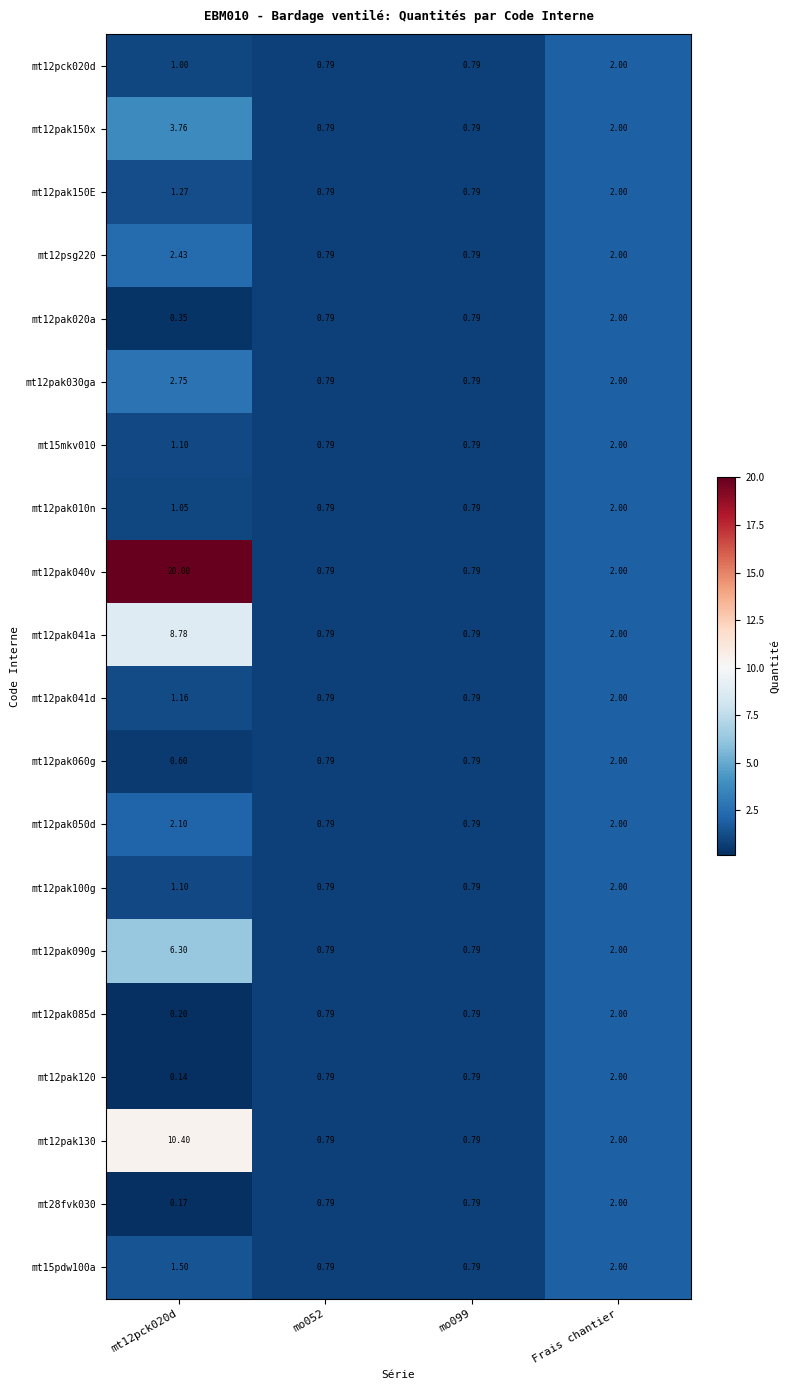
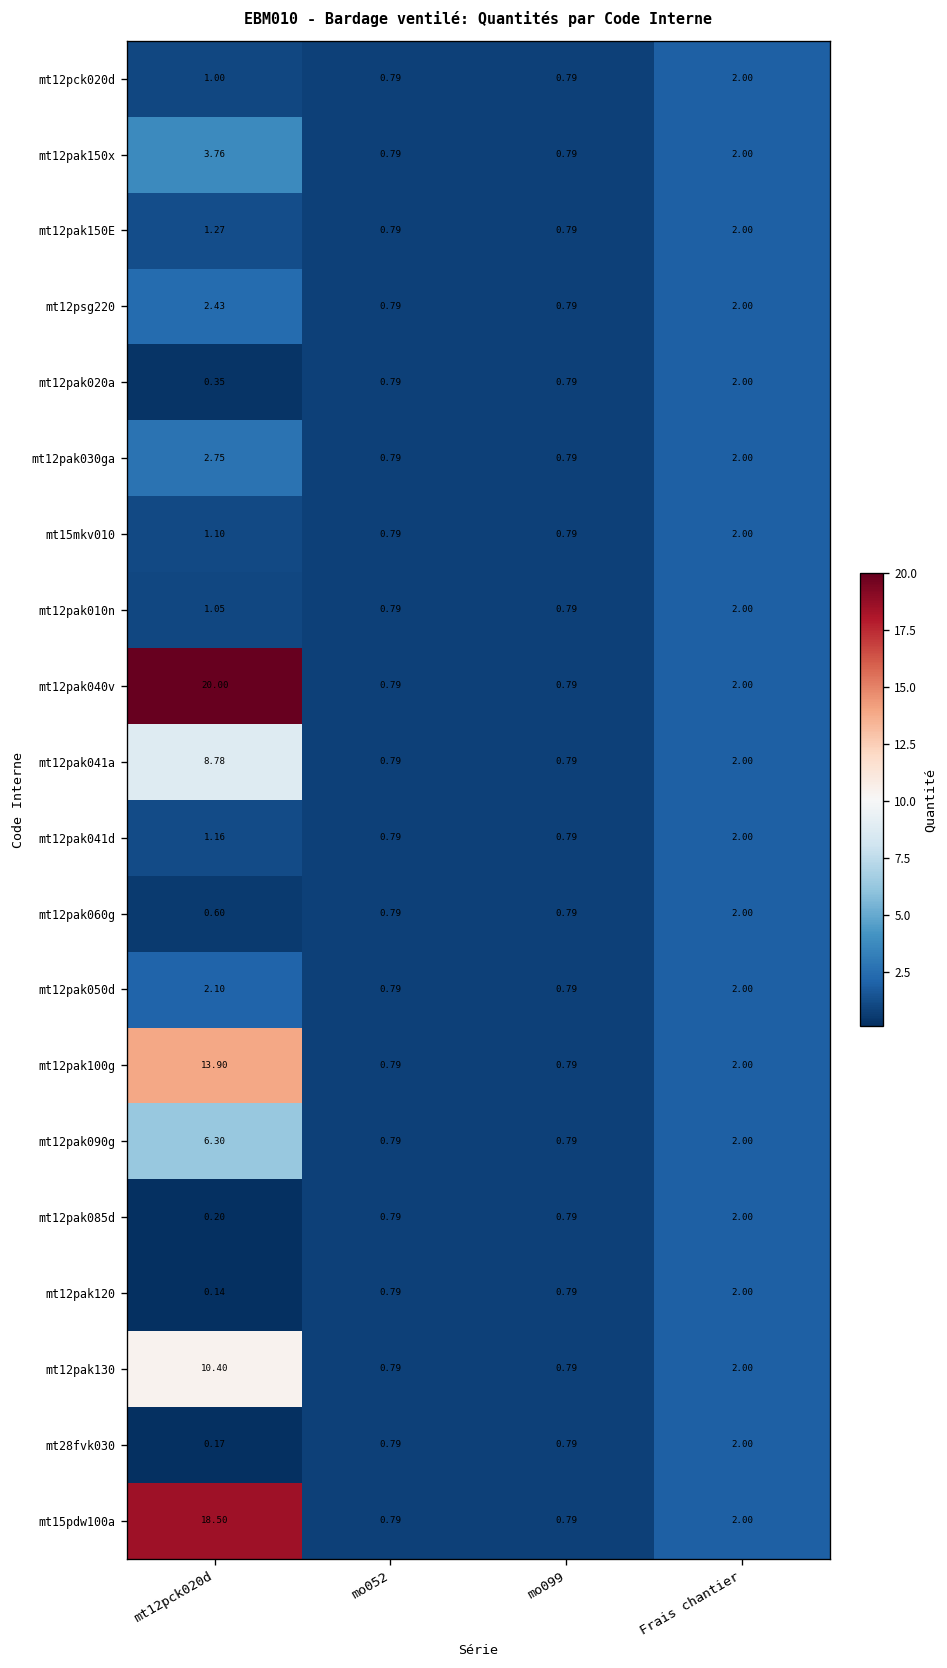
mt12pak100g, mt12pck020d: 1.10 -> 13.90
mt15pdw100a, mt12pck020d: 1.50 -> 18.50
